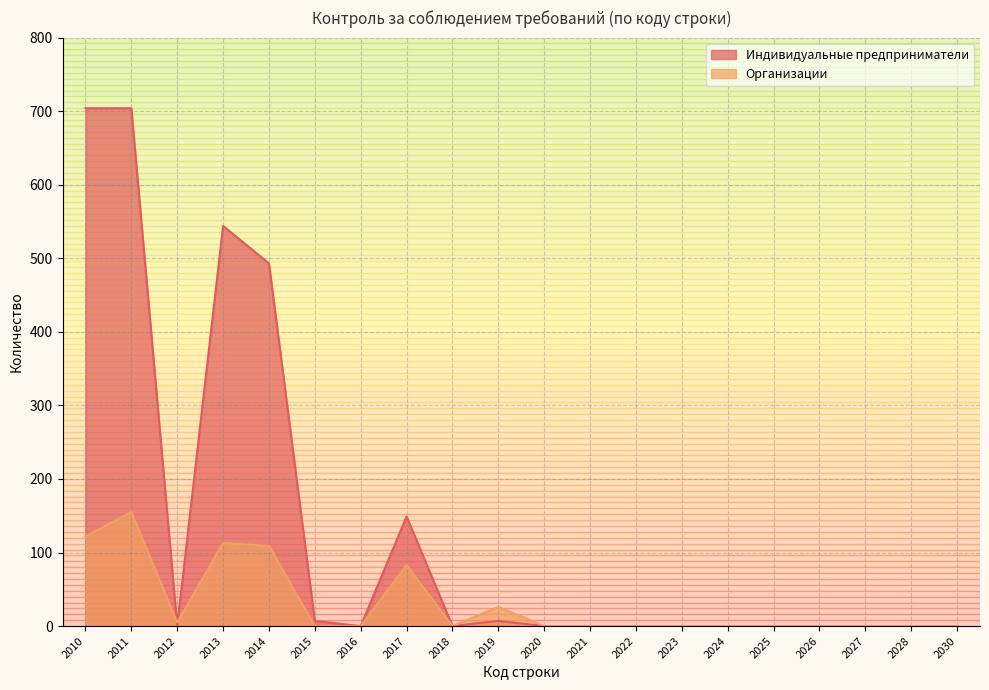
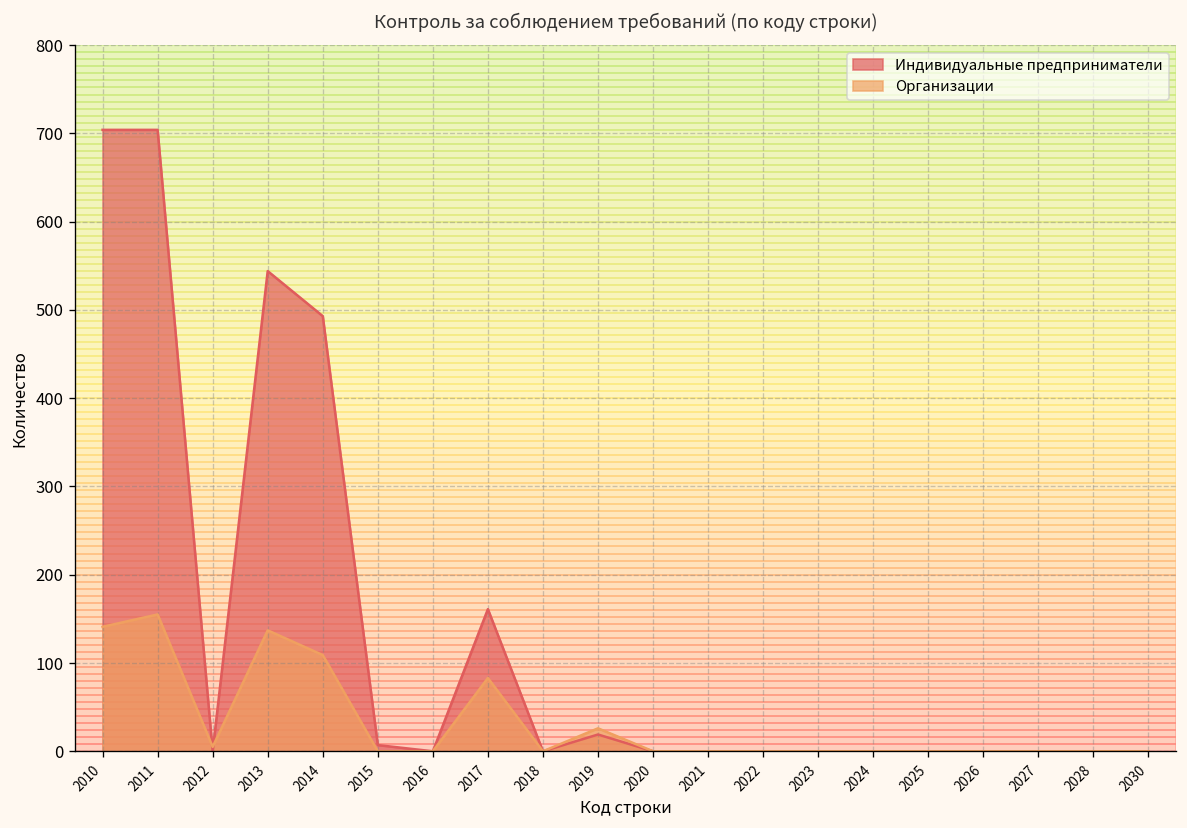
Организации, 2010: 120 -> 140
Организации, 2013: 110 -> 140
Индивидуальные предприниматели, 2017: 150 -> 160
Индивидуальные предприниматели, 2019: 10 -> 20
